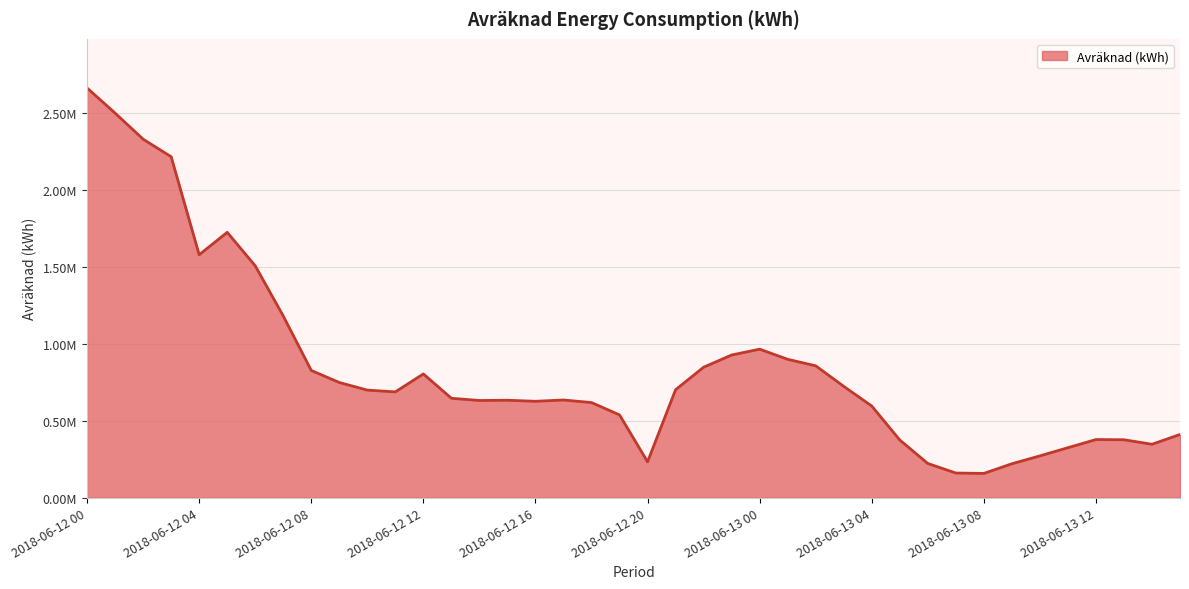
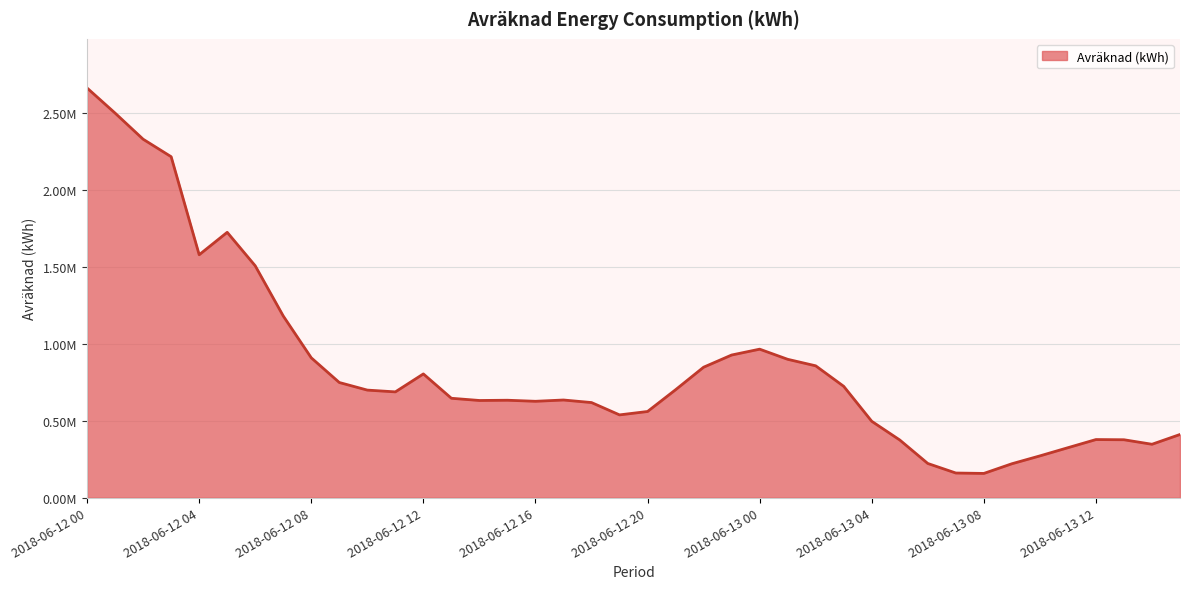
2018-06-12 08: 830000 -> 910000
2018-06-12 20: 230000 -> 560000
2018-06-13 04: 600000 -> 500000
